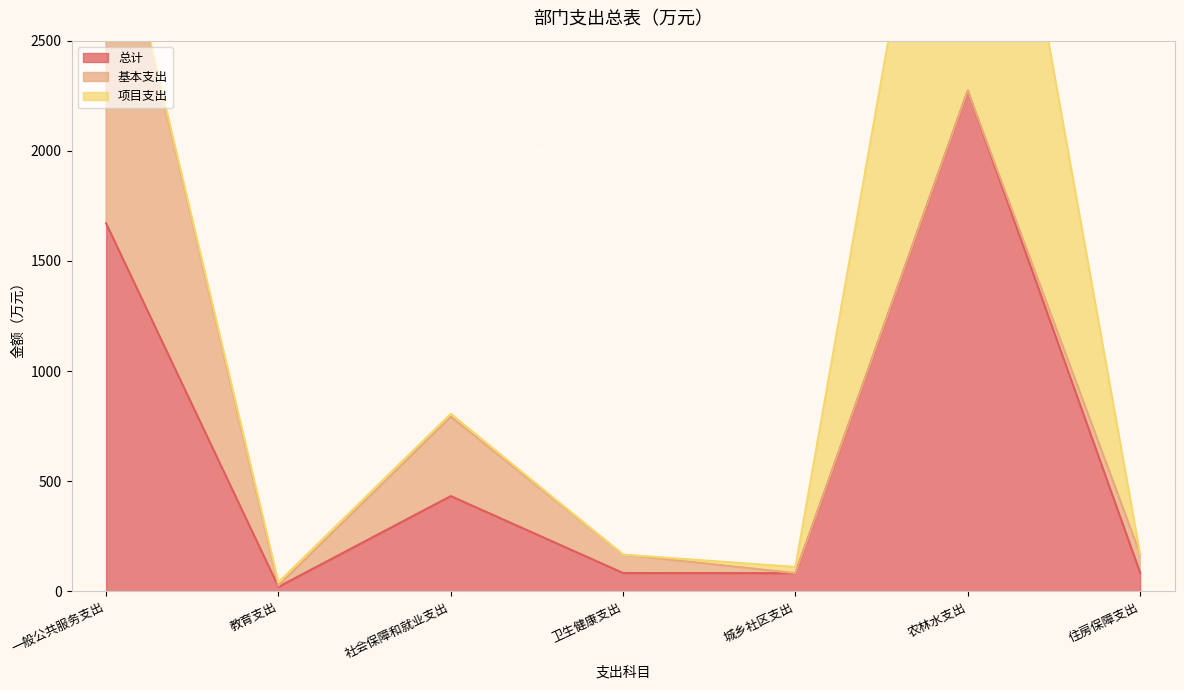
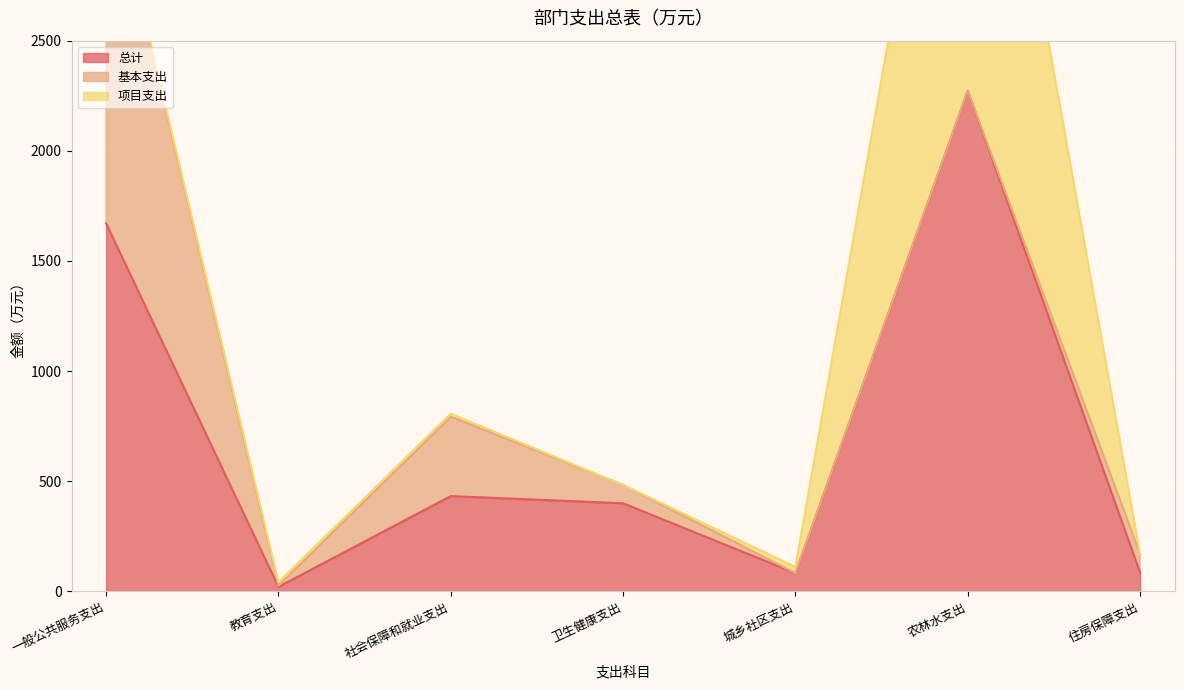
总计, 卫生健康支出: 80 -> 400
